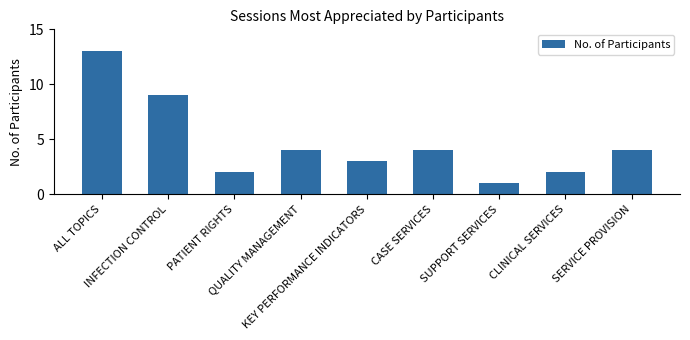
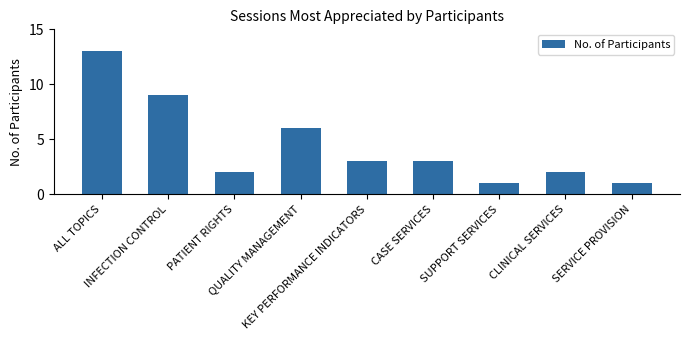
QUALITY MANAGEMENT: 4 -> 6
CASE SERVICES: 4 -> 3
SERVICE PROVISION: 4 -> 1
